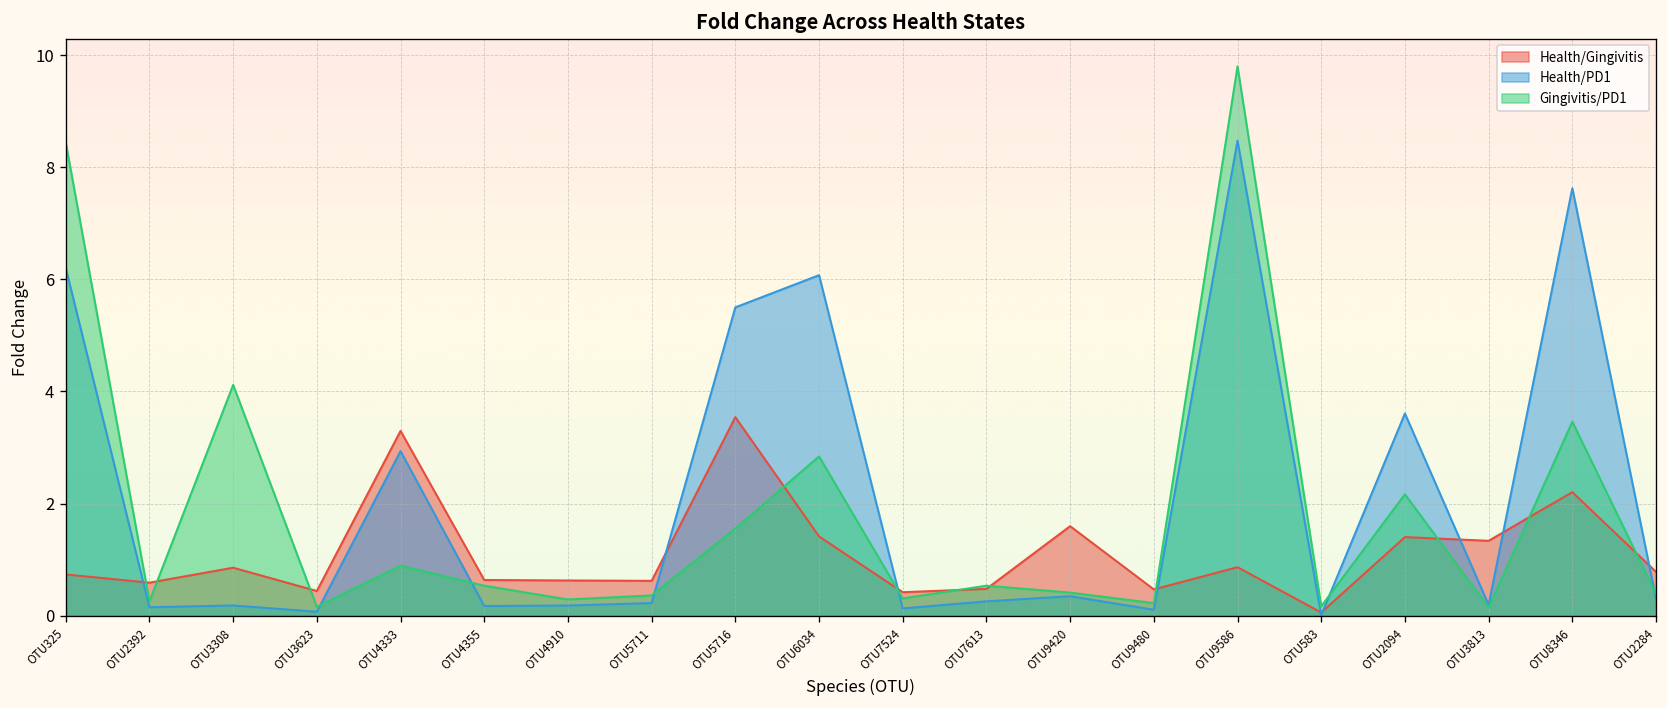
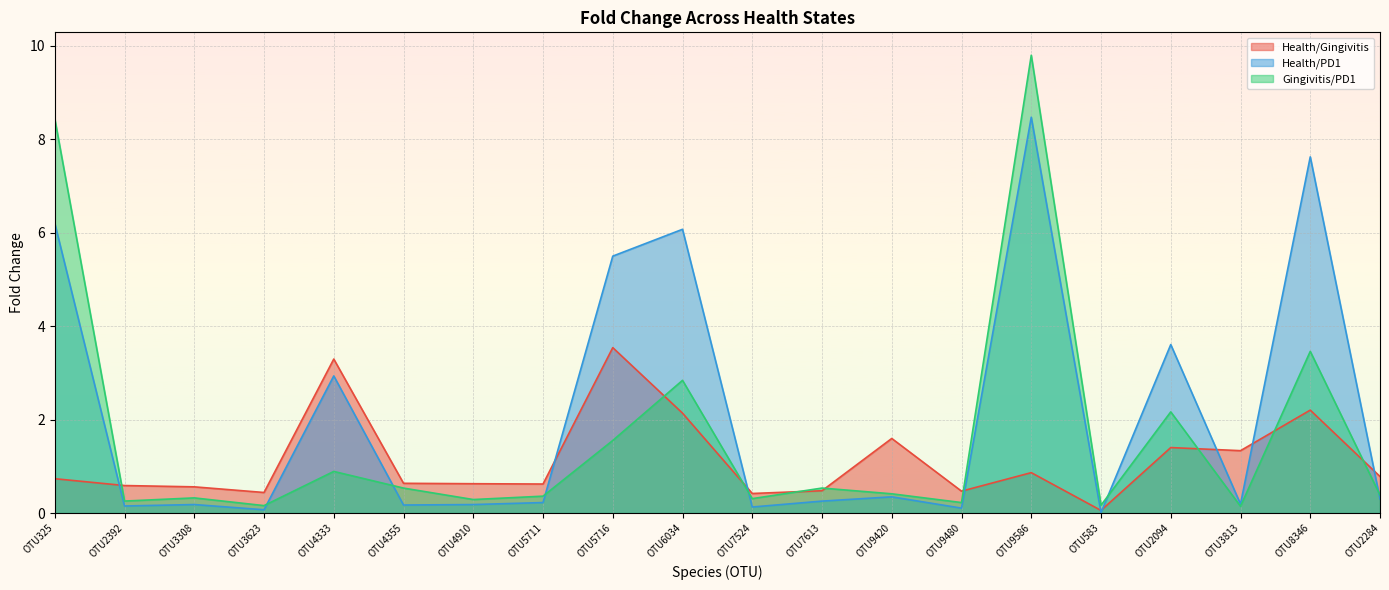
Health/Gingivitis, OTU3308: 0.9 -> 0.6
Gingivitis/PD1, OTU3308: 4.1 -> 0.3
Health/Gingivitis, OTU6034: 1.4 -> 2.1
